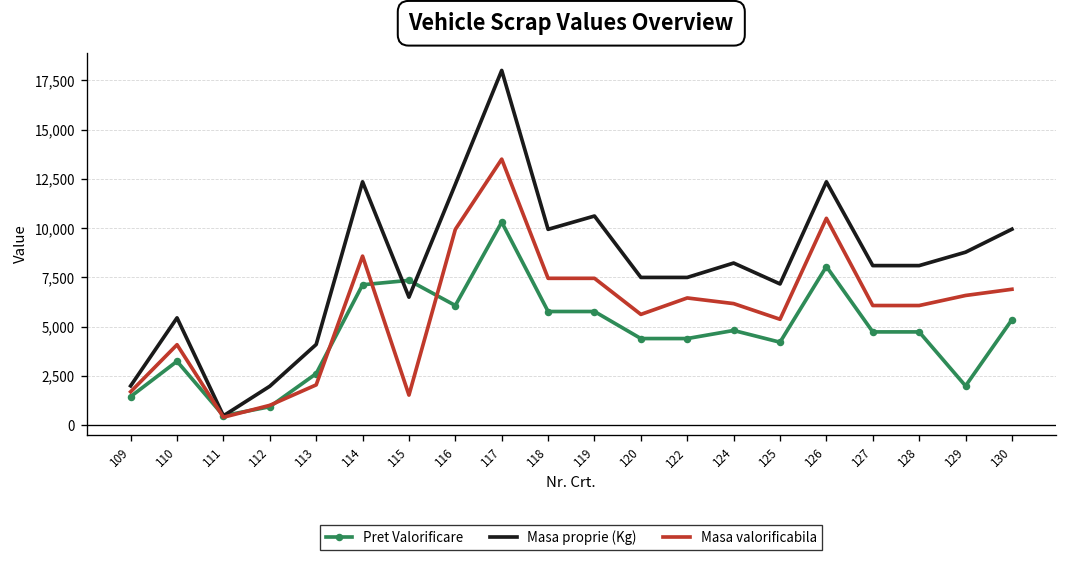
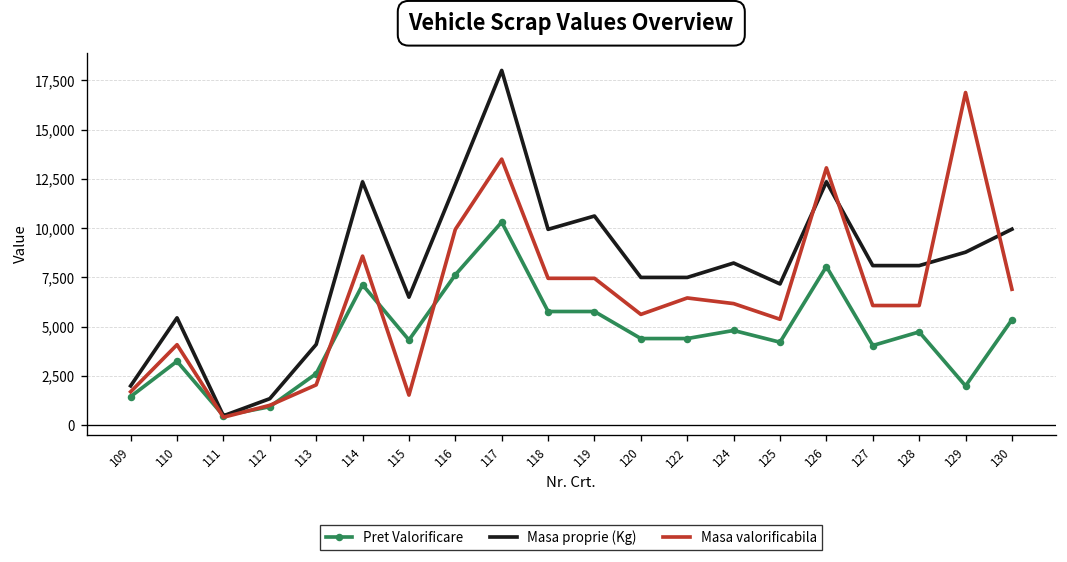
Masa proprie (Kg), 112: 2,000 -> 1,400
Pret Valorificare, 115: 7,400 -> 4,300
Pret Valorificare, 116: 6,100 -> 7,600
Masa valorificabila, 126: 10,500 -> 13,100
Pret Valorificare, 127: 4,700 -> 4,000
Masa valorificabila, 129: 6,600 -> 16,900
